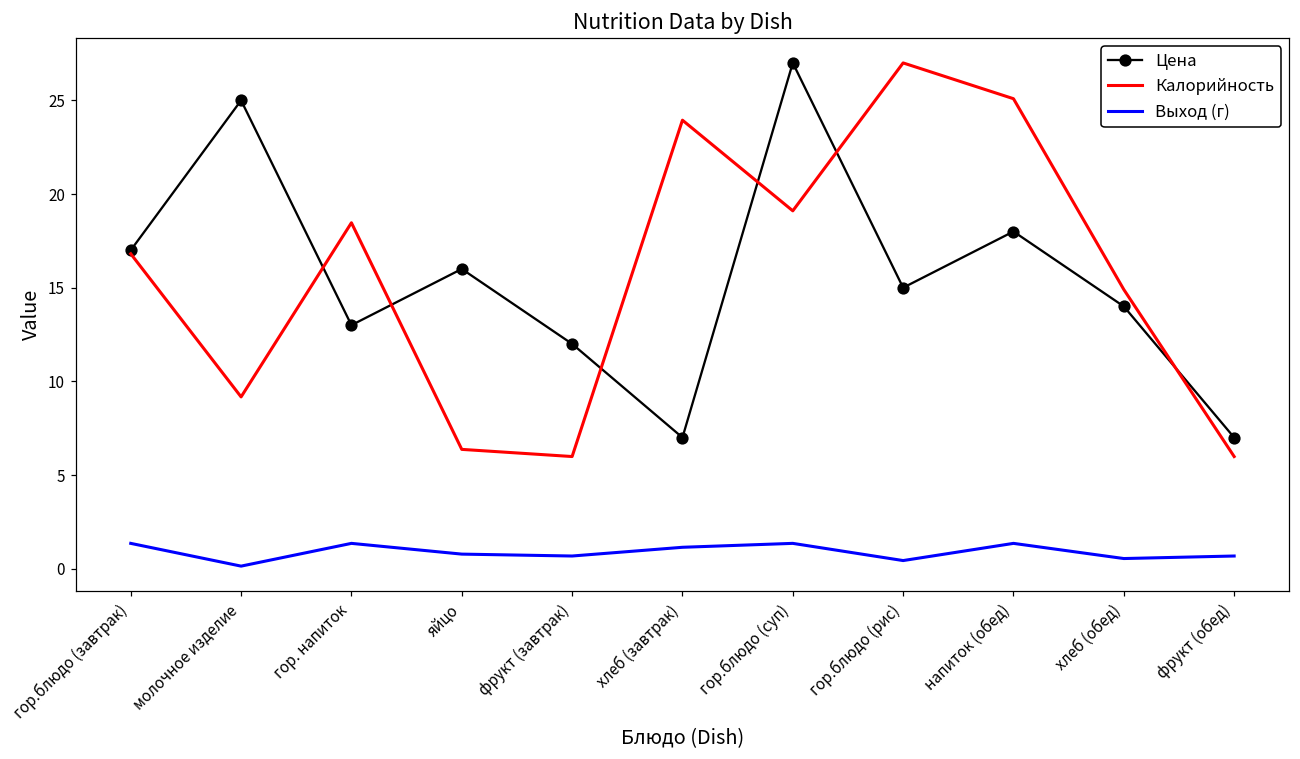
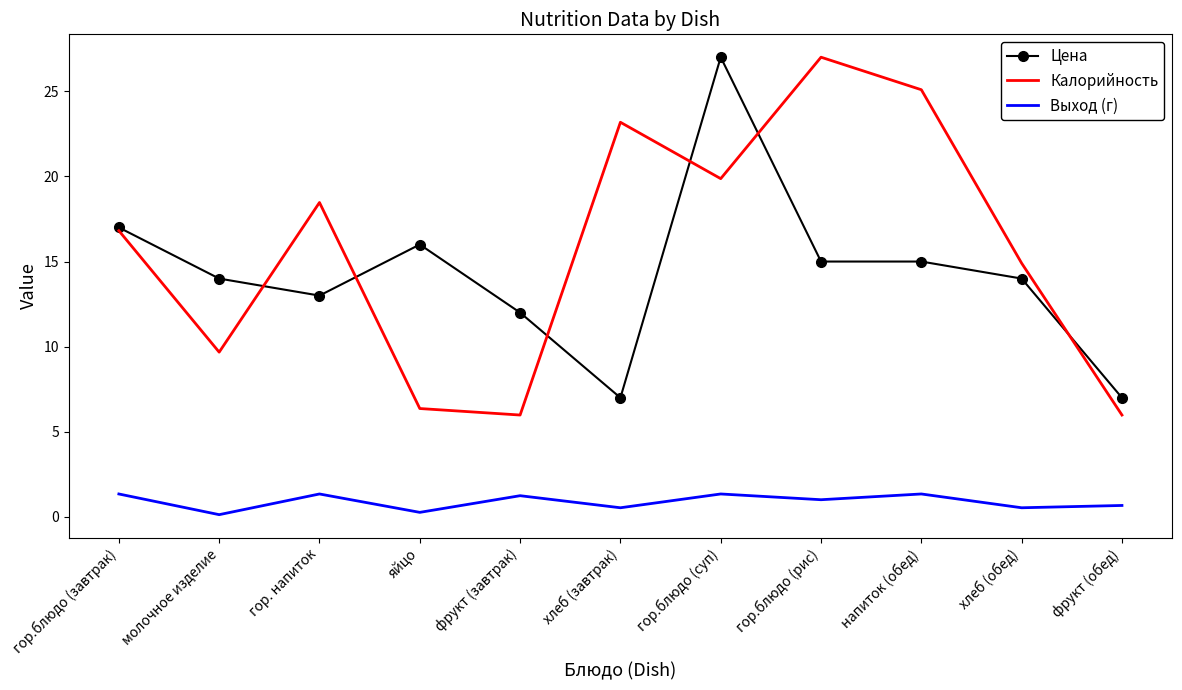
Цена, молочное изделие: 25 -> 14
Калорийность, молочное изделие: 9.2 -> 9.7
Выход (г), яйцо: 0.8 -> 0.3
Выход (г), фрукт (завтрак): 0.7 -> 1.2
Калорийность, хлеб (завтрак): 23.9 -> 23.2
Выход (г), хлеб (завтрак): 1.1 -> 0.5
Калорийность, гор.блюдо (суп): 19.1 -> 19.9
Выход (г), гор.блюдо (рис): 0.4 -> 1.0
Цена, напиток (обед): 18 -> 15
